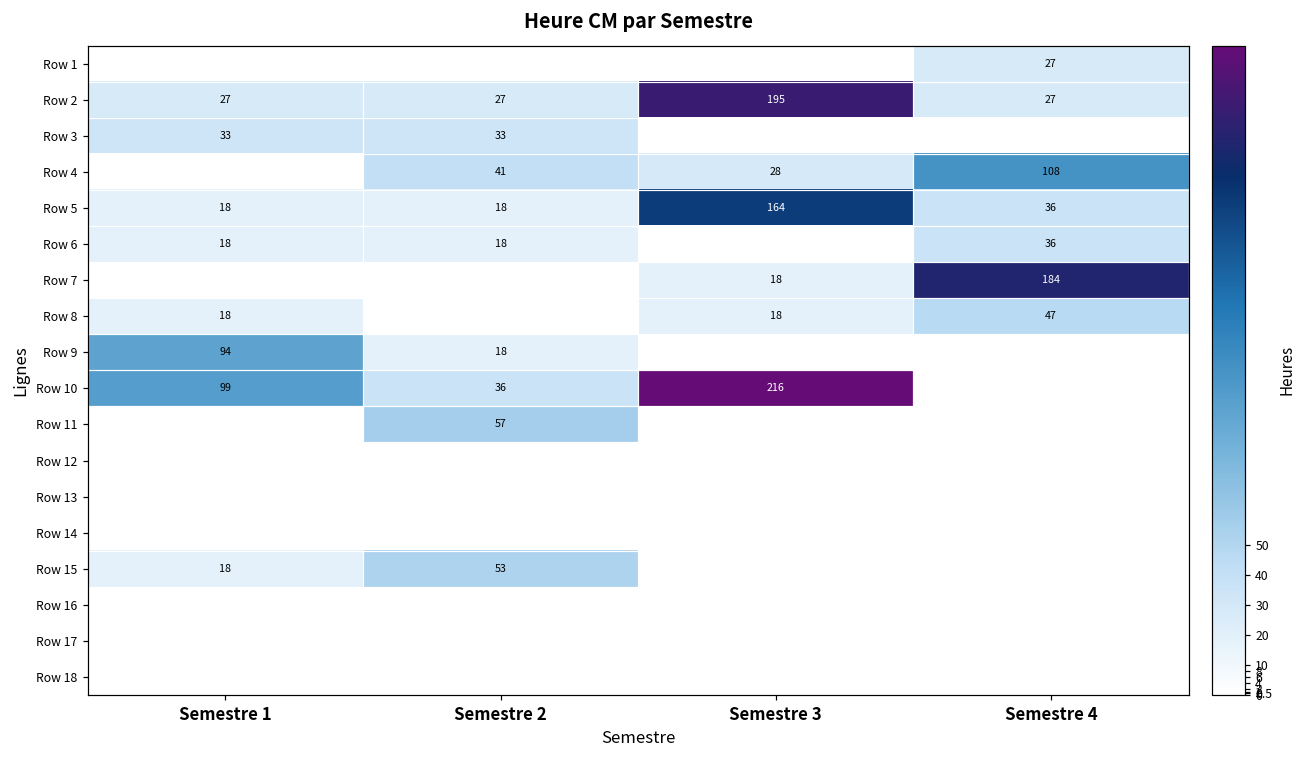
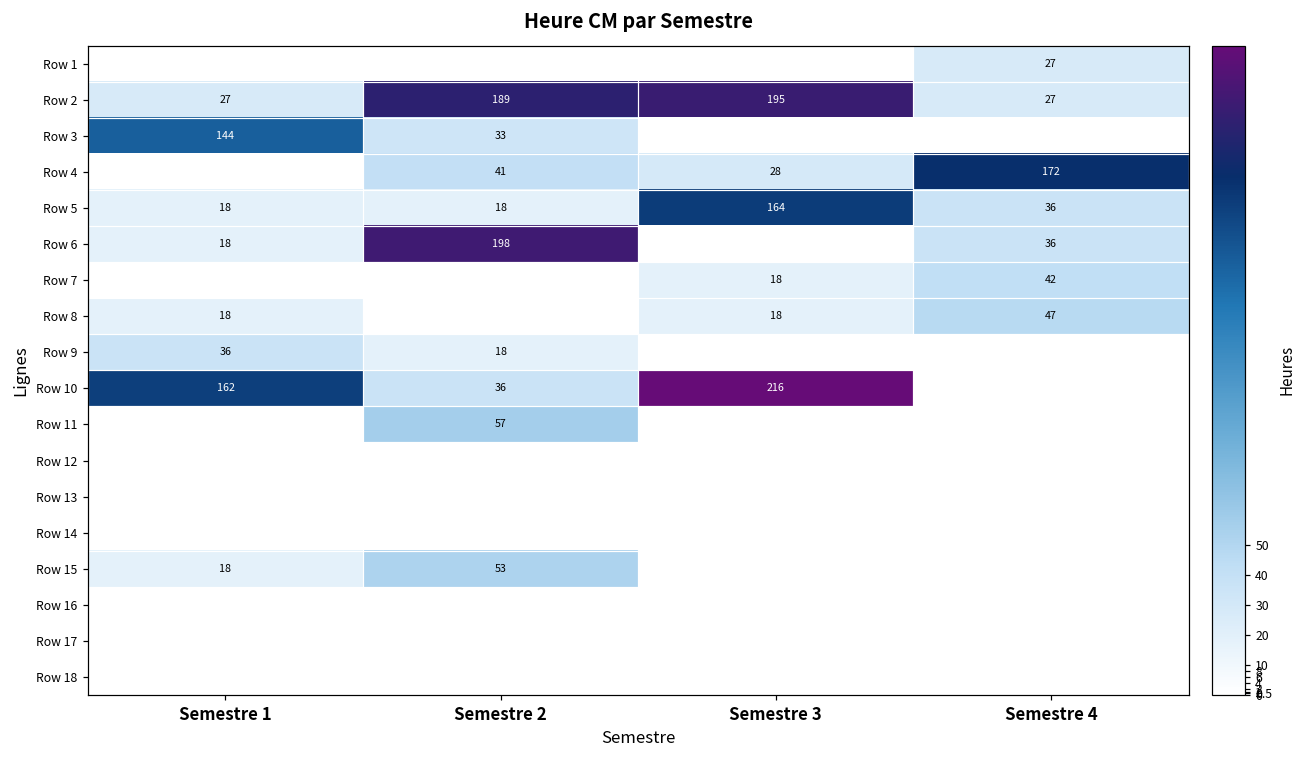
Row 2, Semestre 2: 27 -> 189
Row 3, Semestre 1: 33 -> 144
Row 4, Semestre 4: 108 -> 172
Row 6, Semestre 2: 18 -> 198
Row 7, Semestre 4: 184 -> 42
Row 9, Semestre 1: 94 -> 36
Row 10, Semestre 1: 99 -> 162
